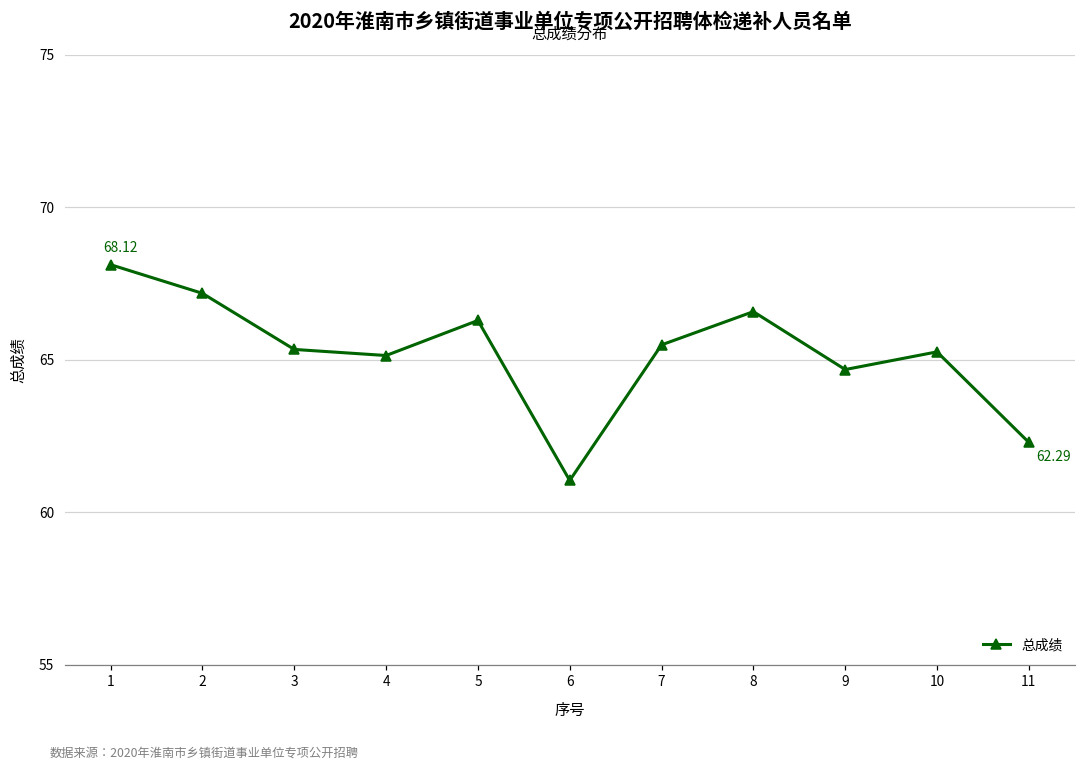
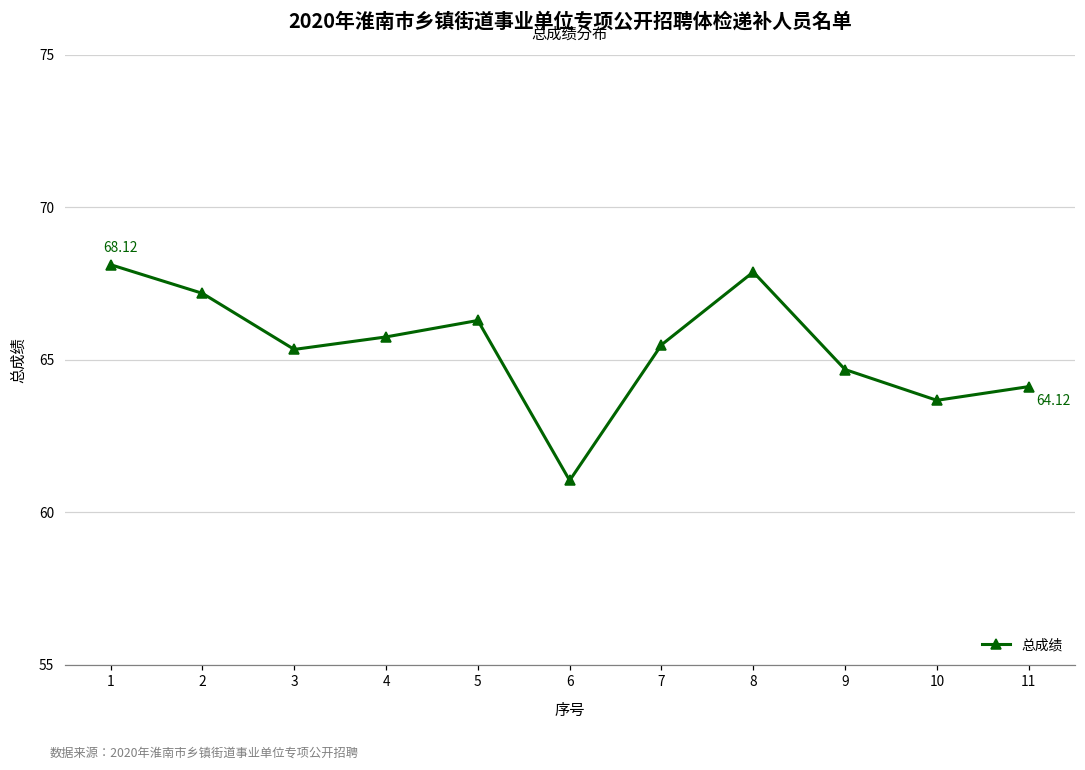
4: 65.1 -> 65.8
8: 66.6 -> 67.9
10: 65.3 -> 63.7
11: 62.29 -> 64.12
